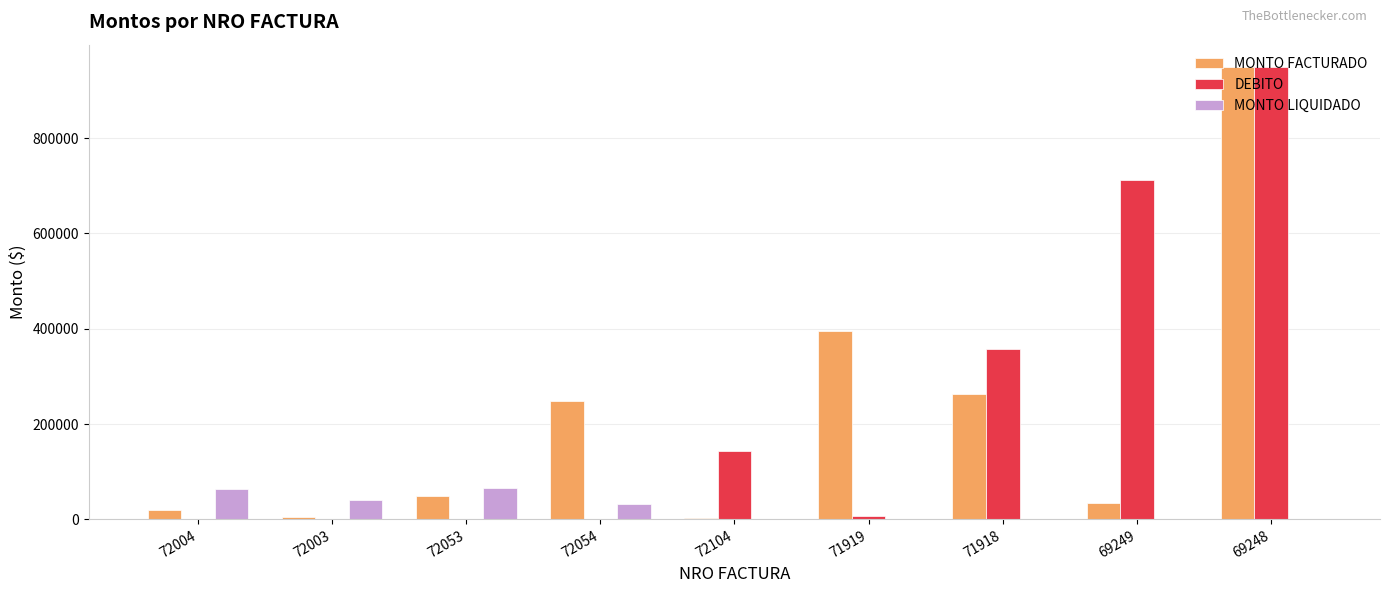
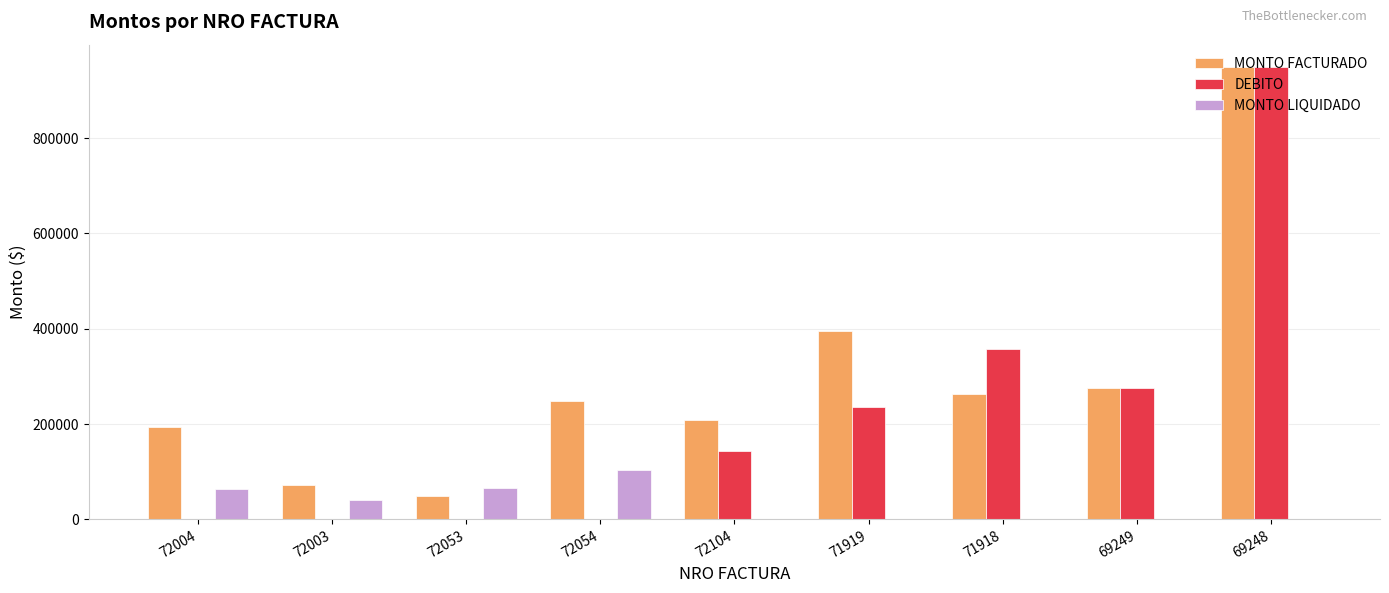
MONTO FACTURADO, 72004: 20000 -> 190000
MONTO FACTURADO, 72003: 10000 -> 70000
MONTO LIQUIDADO, 72054: 30000 -> 100000
MONTO FACTURADO, 72104: 0 -> 210000
DEBITO, 71919: 10000 -> 230000
MONTO FACTURADO, 69249: 30000 -> 280000
DEBITO, 69249: 710000 -> 280000
